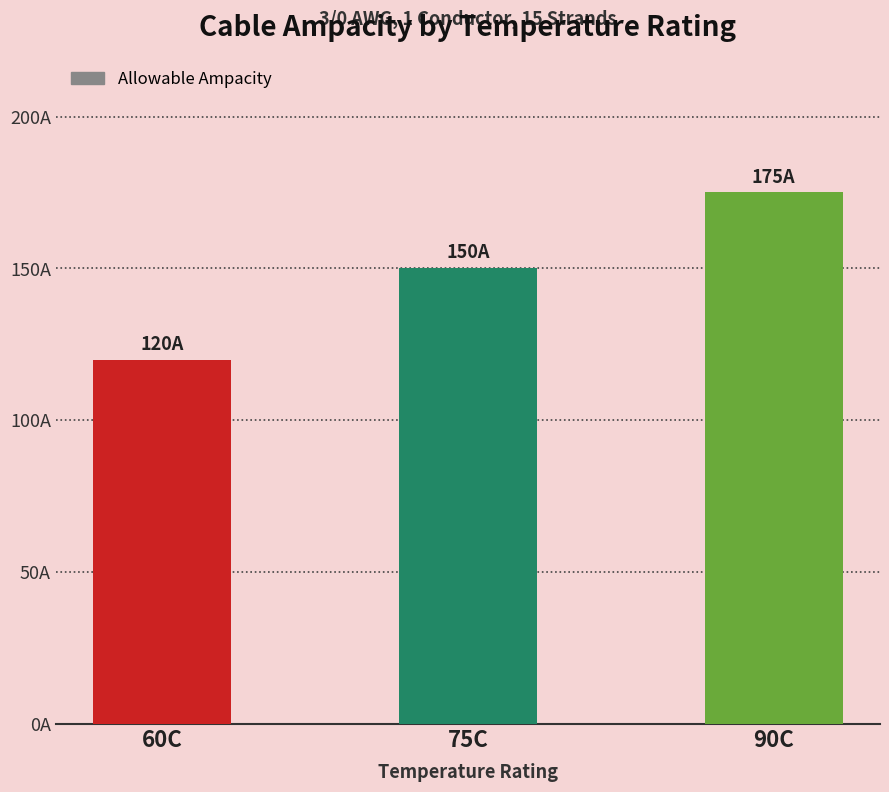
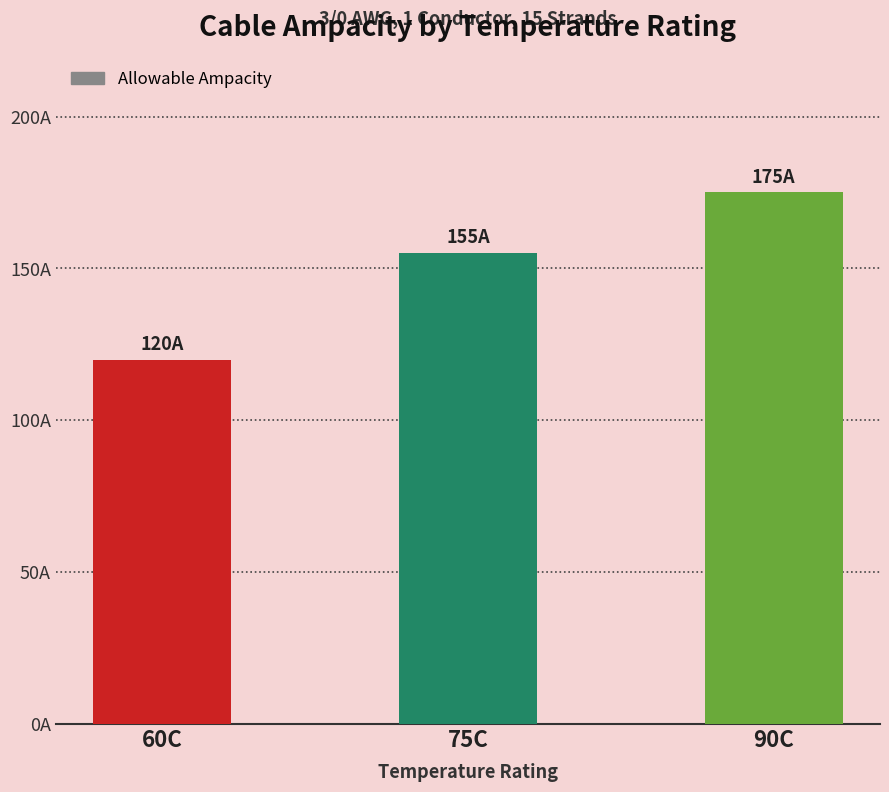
75C: 150A -> 155A
